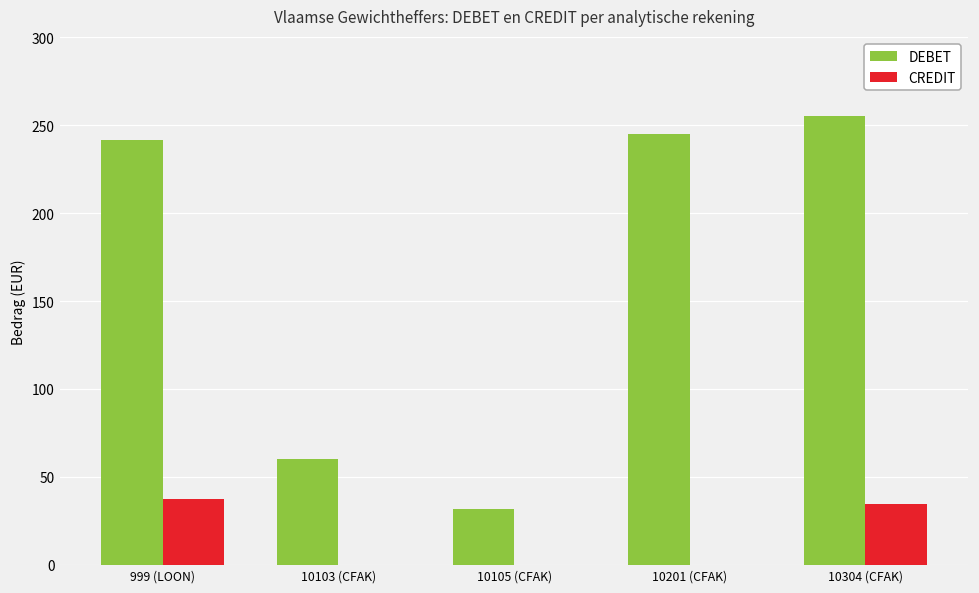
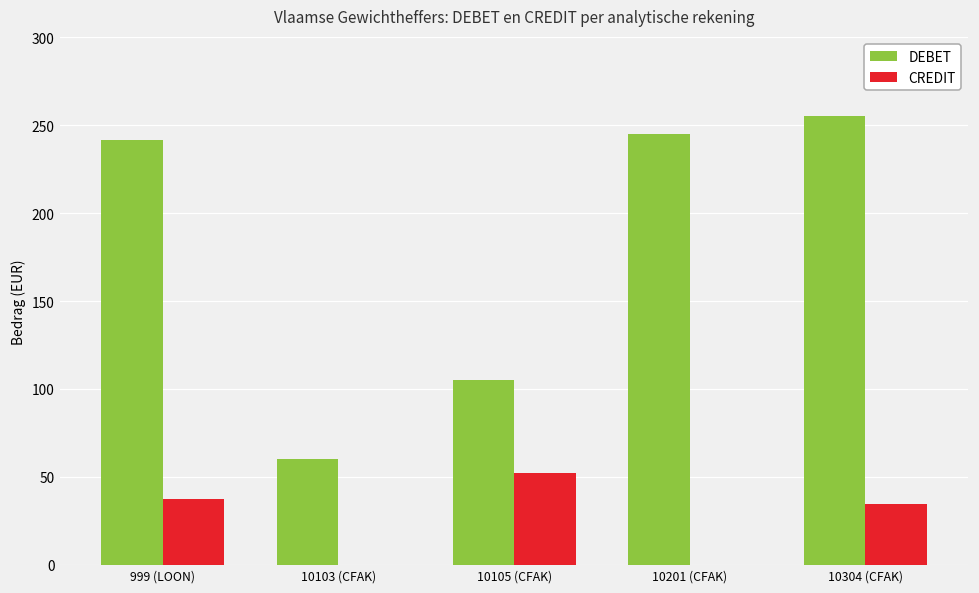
DEBET, 10105 (CFAK): 32 -> 105
CREDIT, 10105 (CFAK): 0 -> 52
